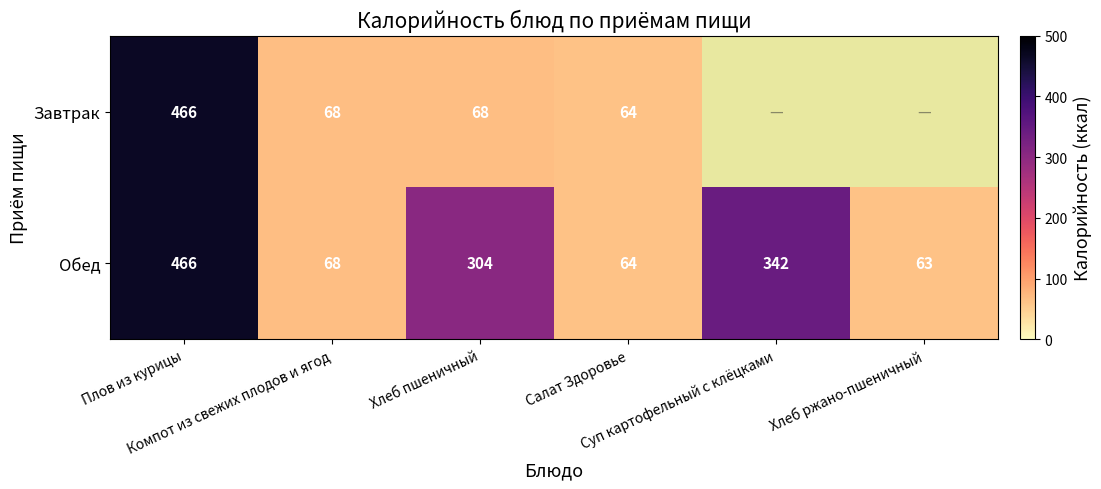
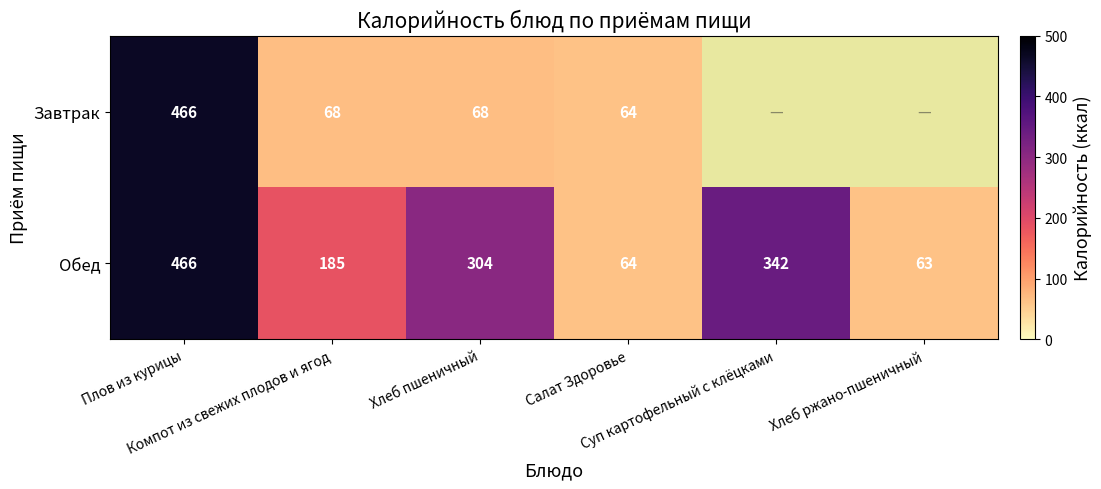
Обед, Компот из свежих плодов и ягод: 68 -> 185
